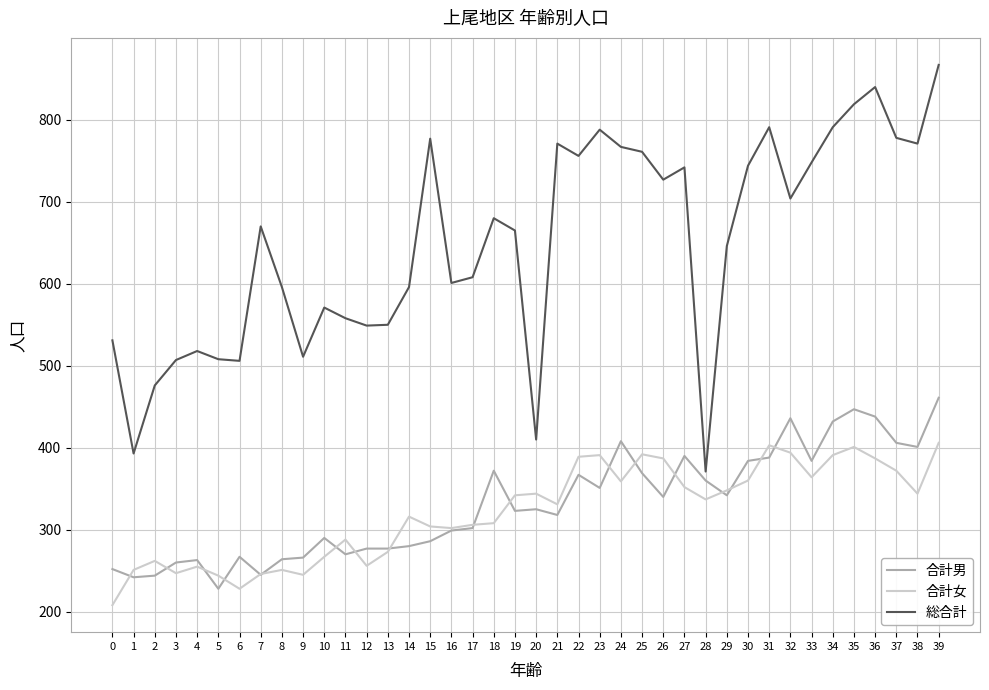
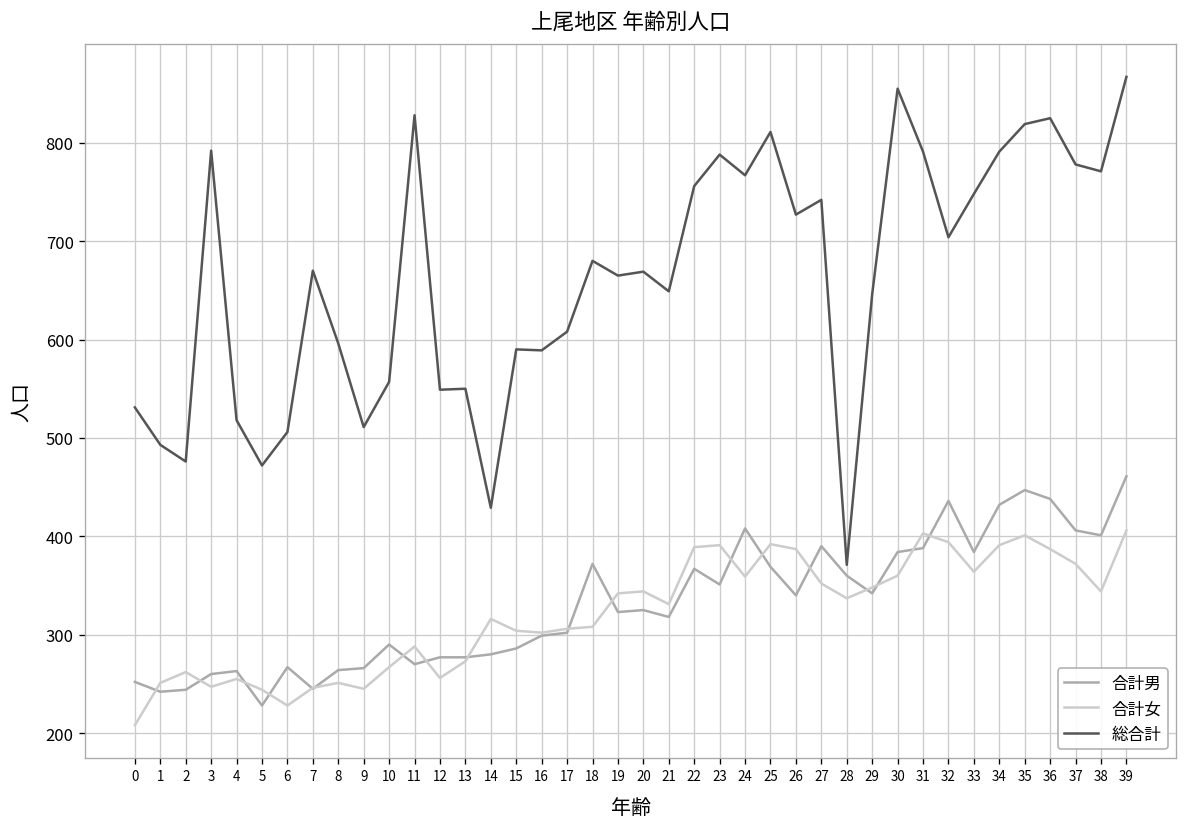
総合計, 1: 390 -> 490
総合計, 3: 510 -> 790
総合計, 5: 510 -> 470
総合計, 10: 570 -> 560
総合計, 11: 560 -> 830
総合計, 14: 600 -> 430
総合計, 15: 780 -> 590
総合計, 16: 600 -> 590
総合計, 20: 410 -> 670
総合計, 21: 770 -> 650
総合計, 25: 760 -> 810
総合計, 30: 740 -> 860
総合計, 36: 840 -> 830
